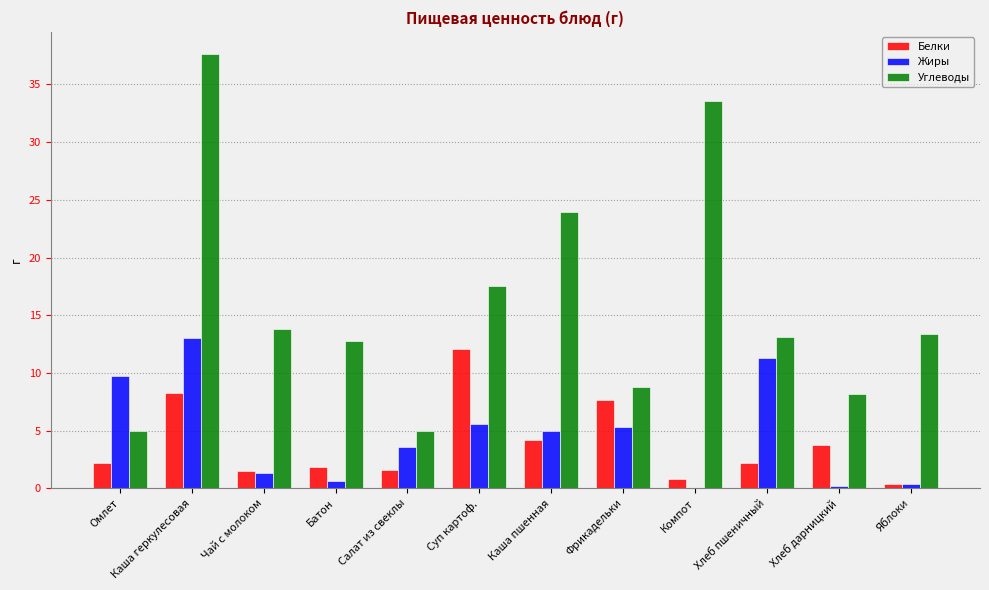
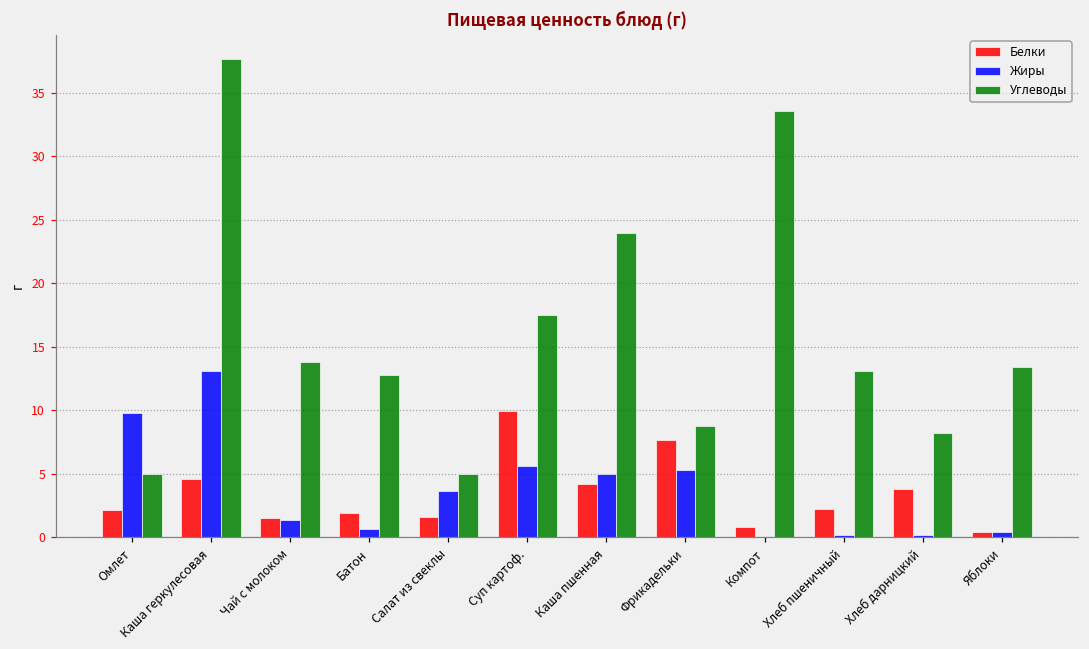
Белки, Каша геркулесовая: 8.3 -> 4.6
Белки, Суп картоф.: 12.1 -> 10.0
Жиры, Хлеб пшеничный: 11.3 -> 0.2
